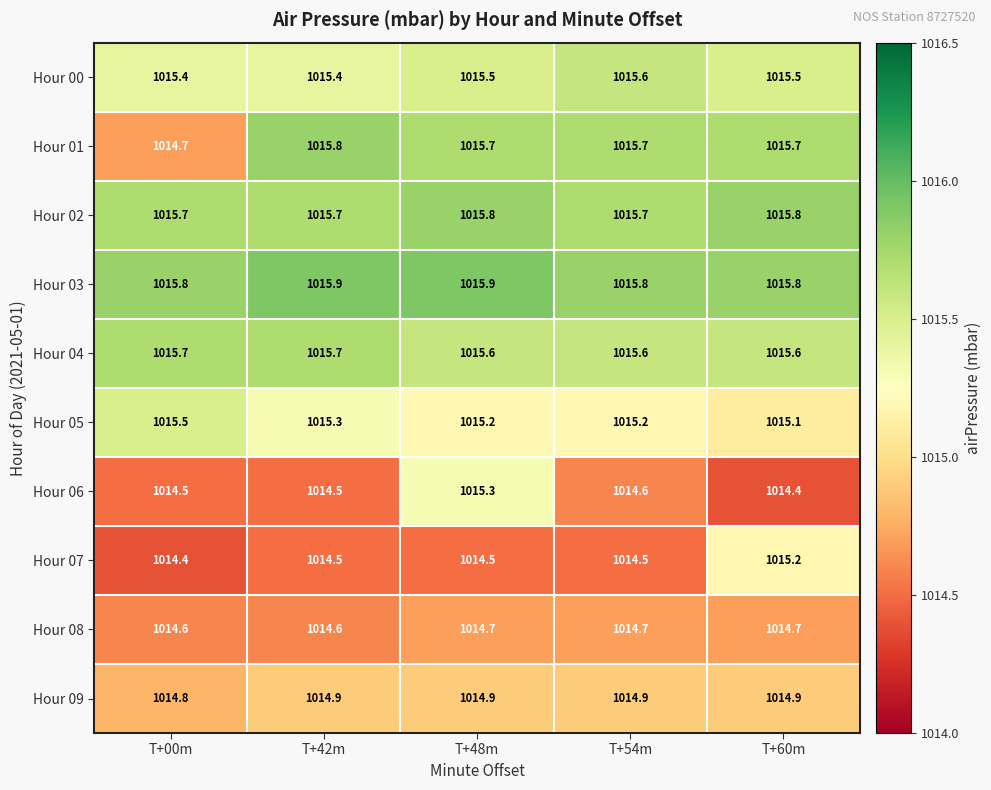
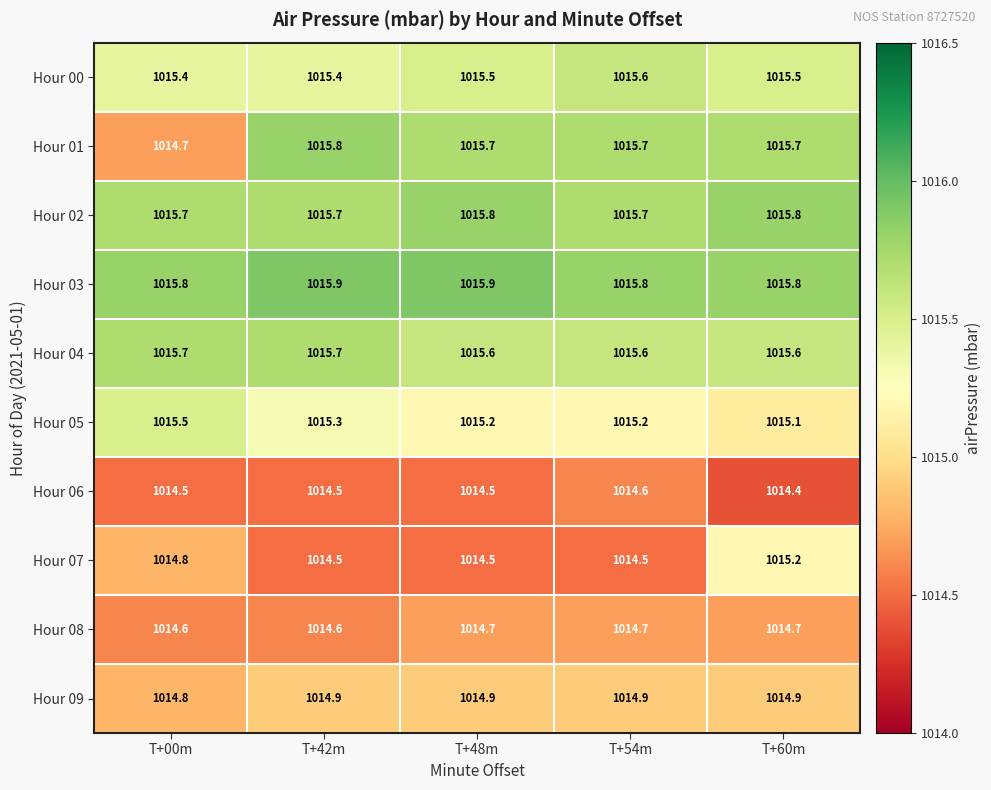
Hour 06, T+48m: 1015.3 -> 1014.5
Hour 07, T+00m: 1014.4 -> 1014.8
